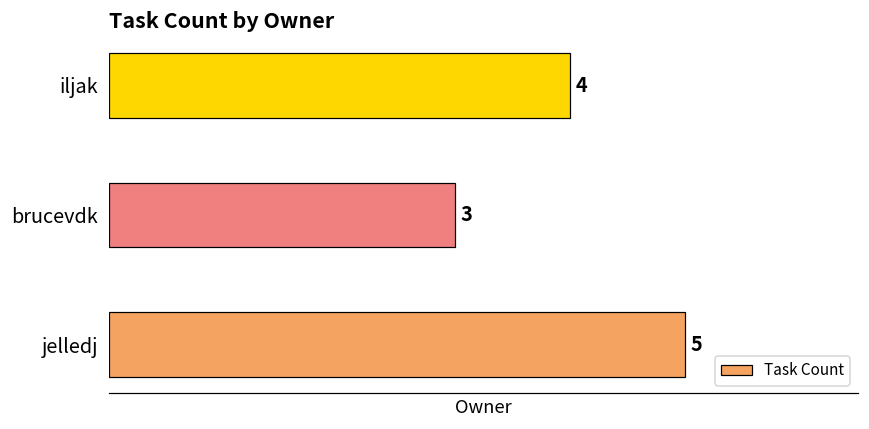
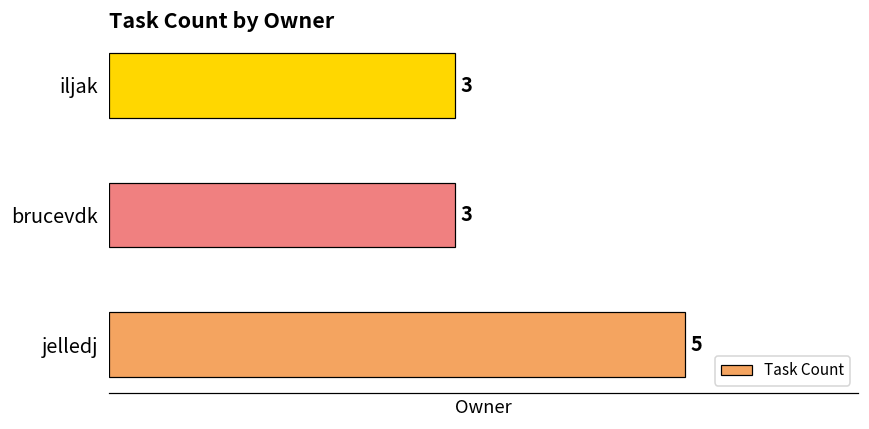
iljak: 4 -> 3
